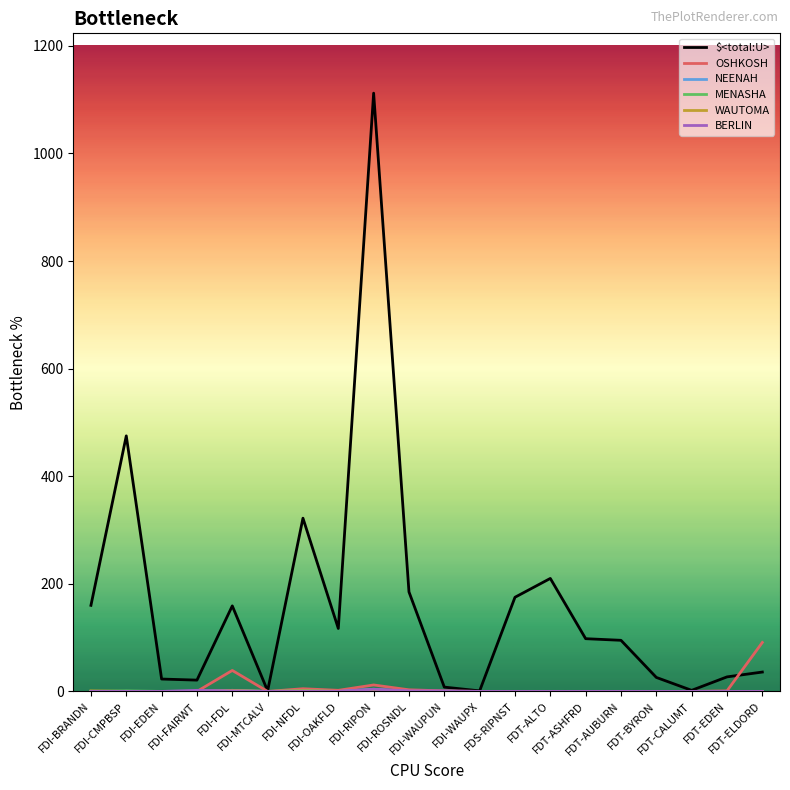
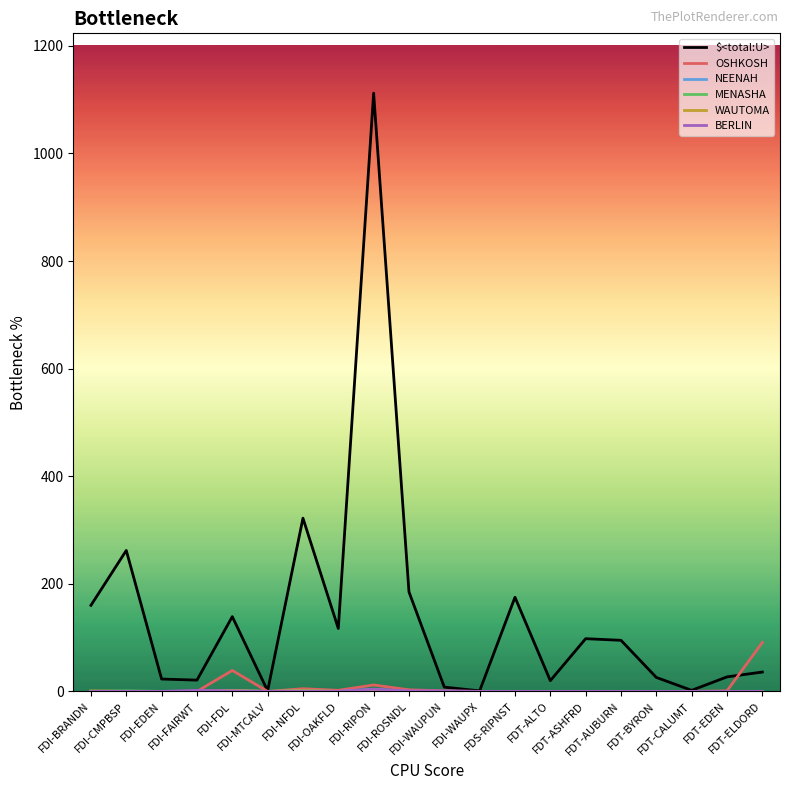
$<total:U>, FDI-CMPBSP: 480 -> 260
$<total:U>, FDI-FDL: 160 -> 140
$<total:U>, FDT-ALTO: 210 -> 20
